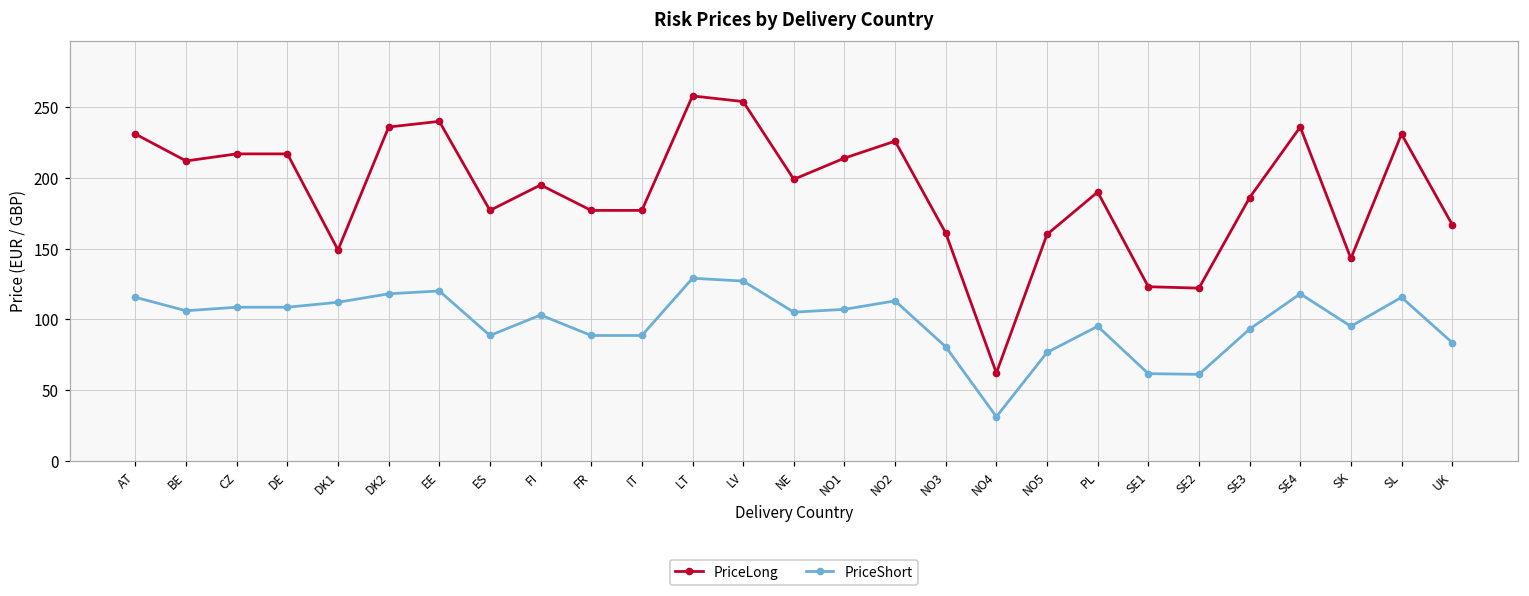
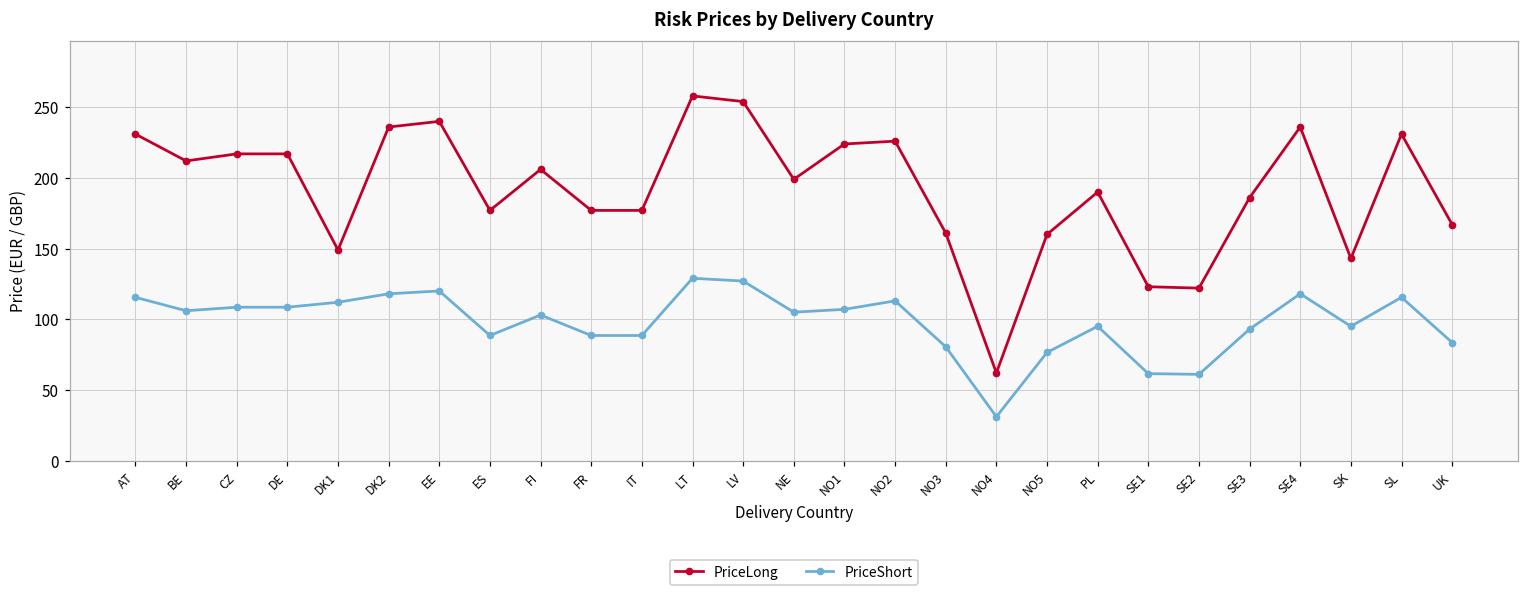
PriceLong, FI: 195 -> 206
PriceLong, NO1: 214 -> 224
